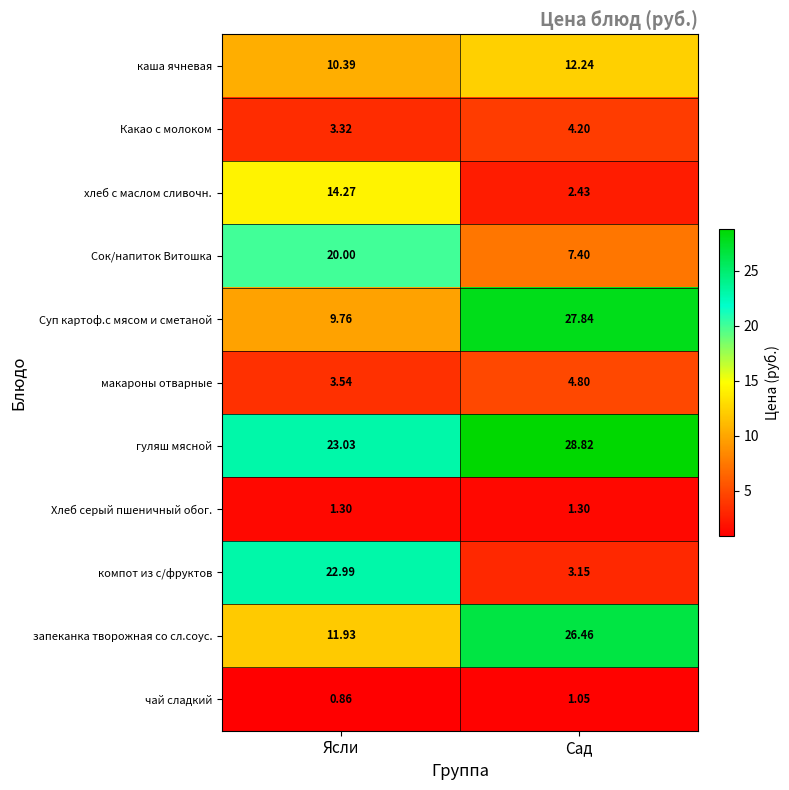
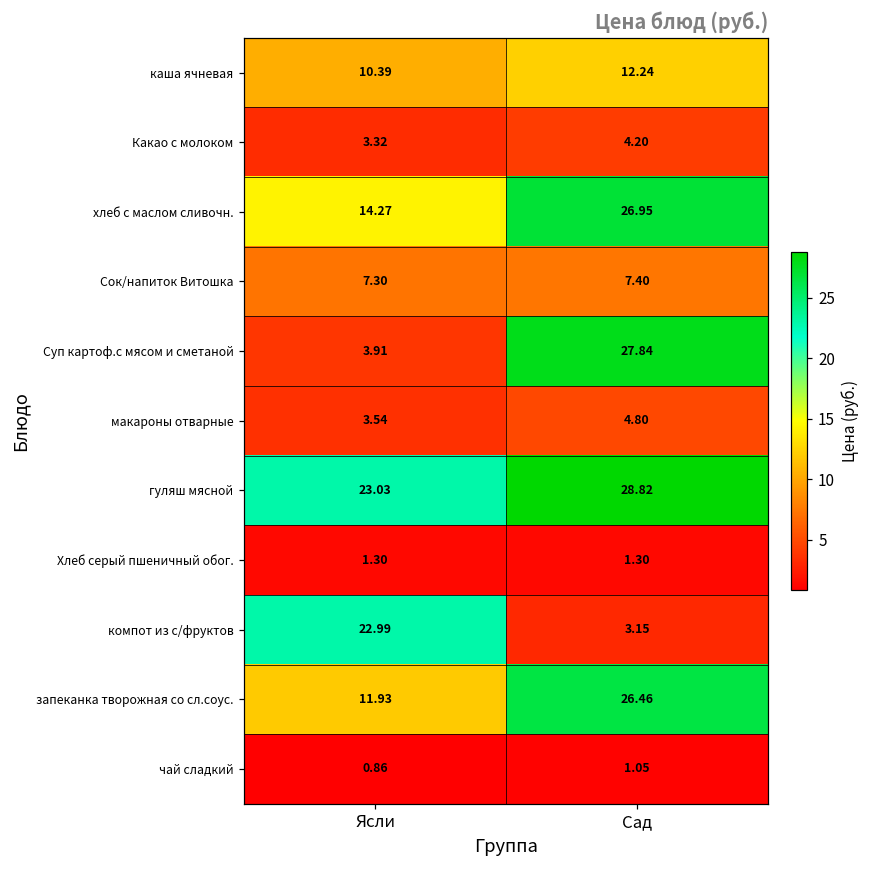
хлеб с маслом сливочн., Сад: 2.43 -> 26.95
Сок/напиток Витошка, Ясли: 20.00 -> 7.30
Суп картоф.с мясом и сметаной, Ясли: 9.76 -> 3.91
